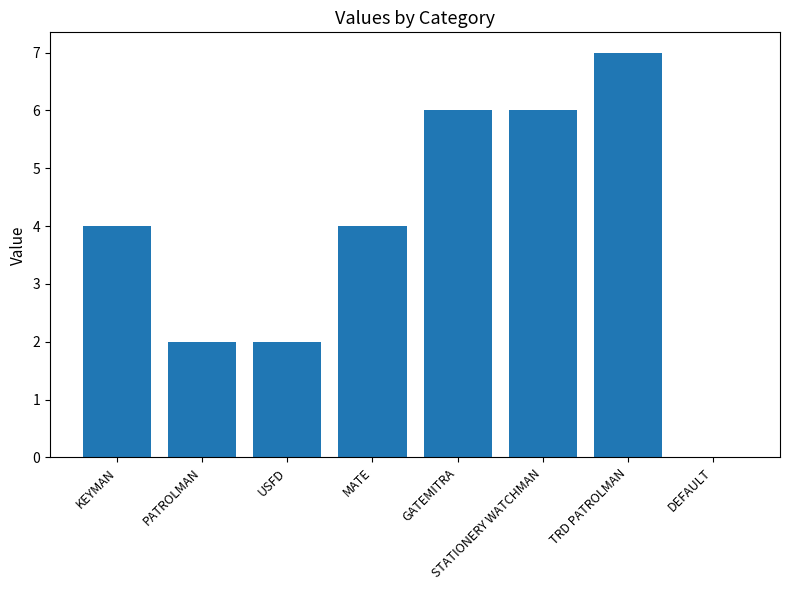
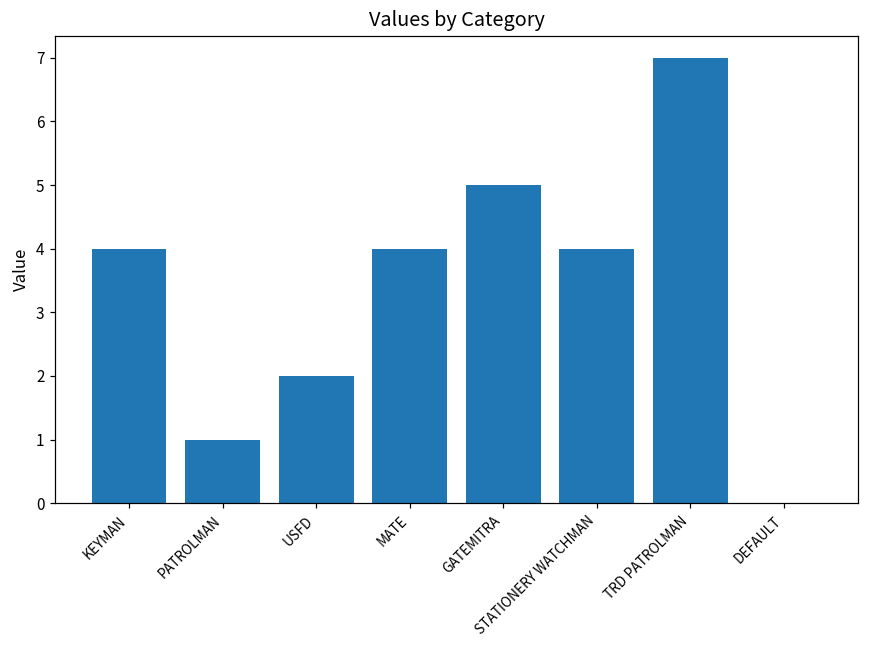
PATROLMAN: 2 -> 1
GATEMITRA: 6 -> 5
STATIONERY WATCHMAN: 6 -> 4
